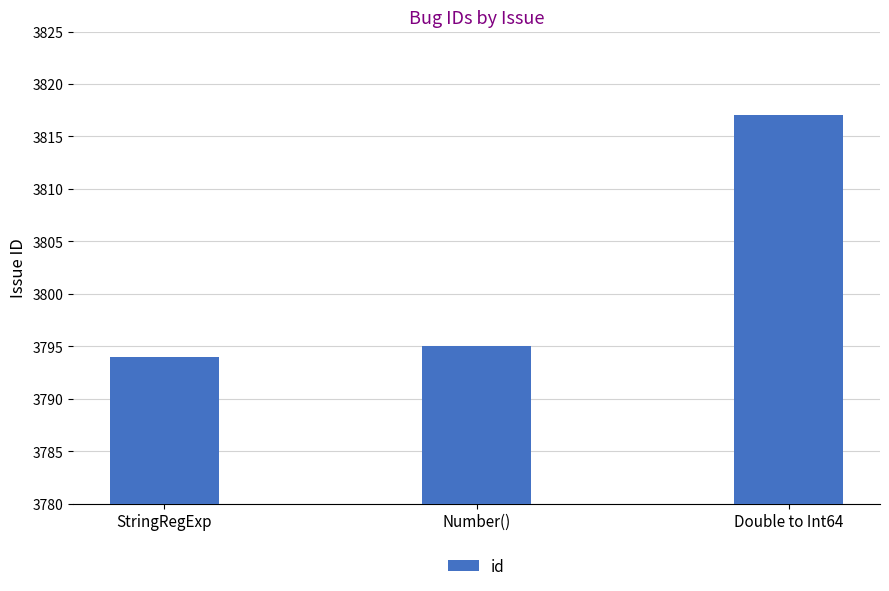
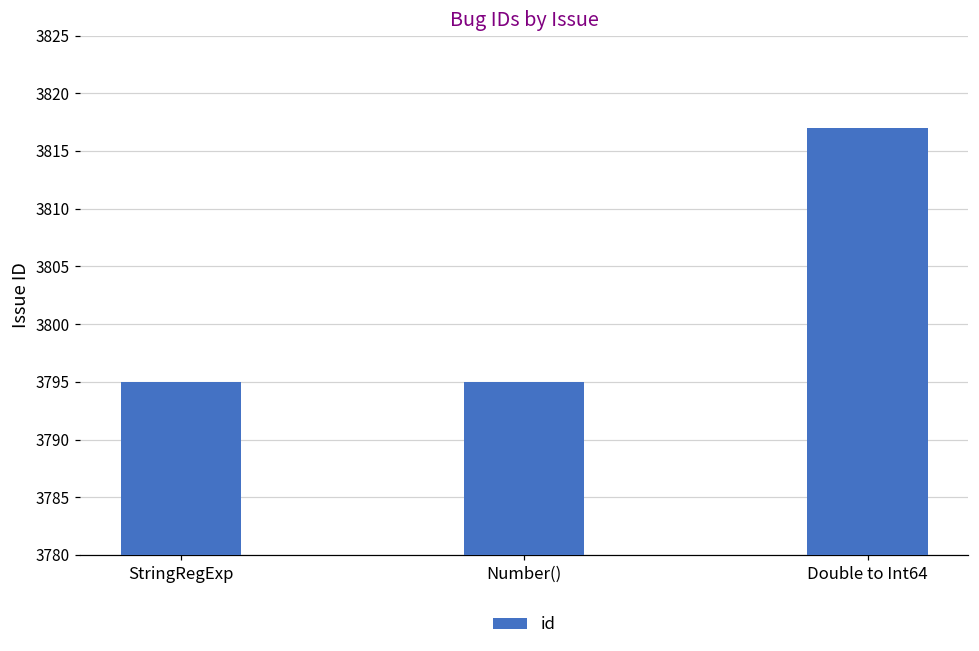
StringRegExp: 3794 -> 3795
